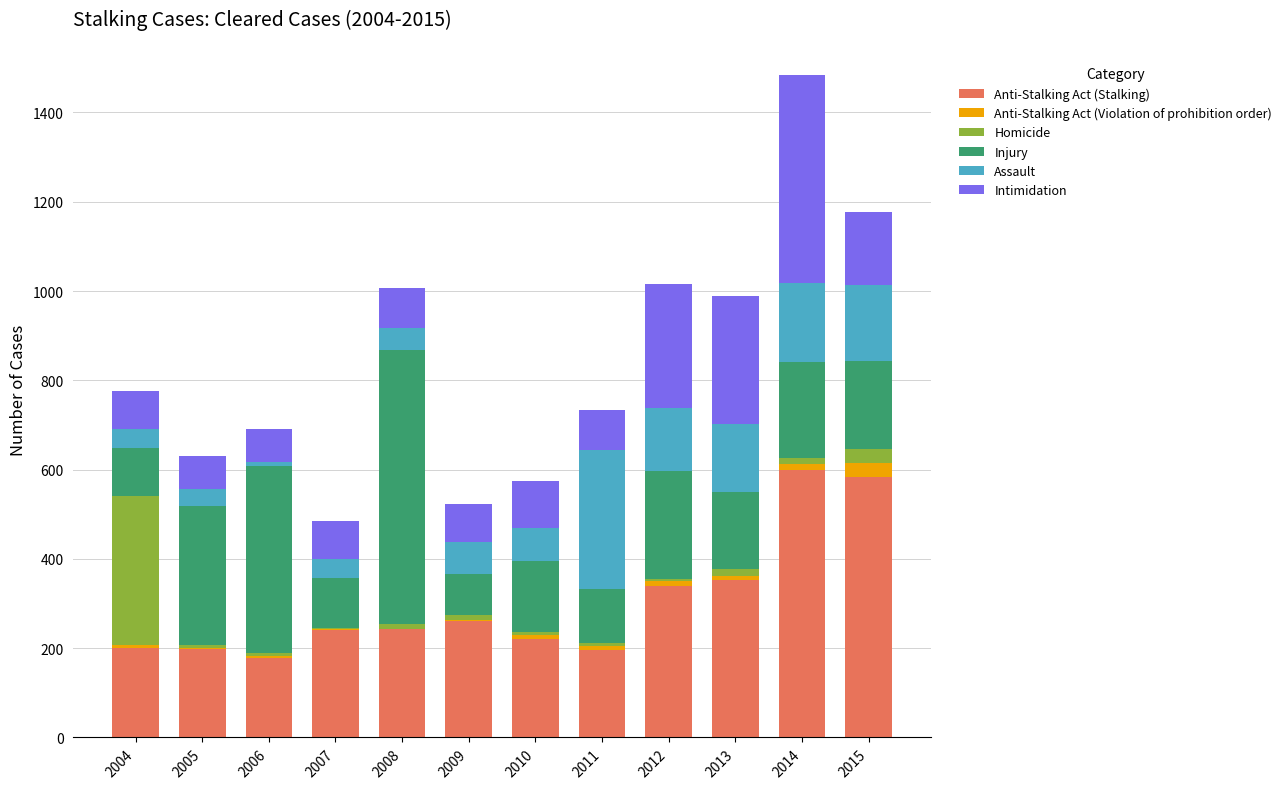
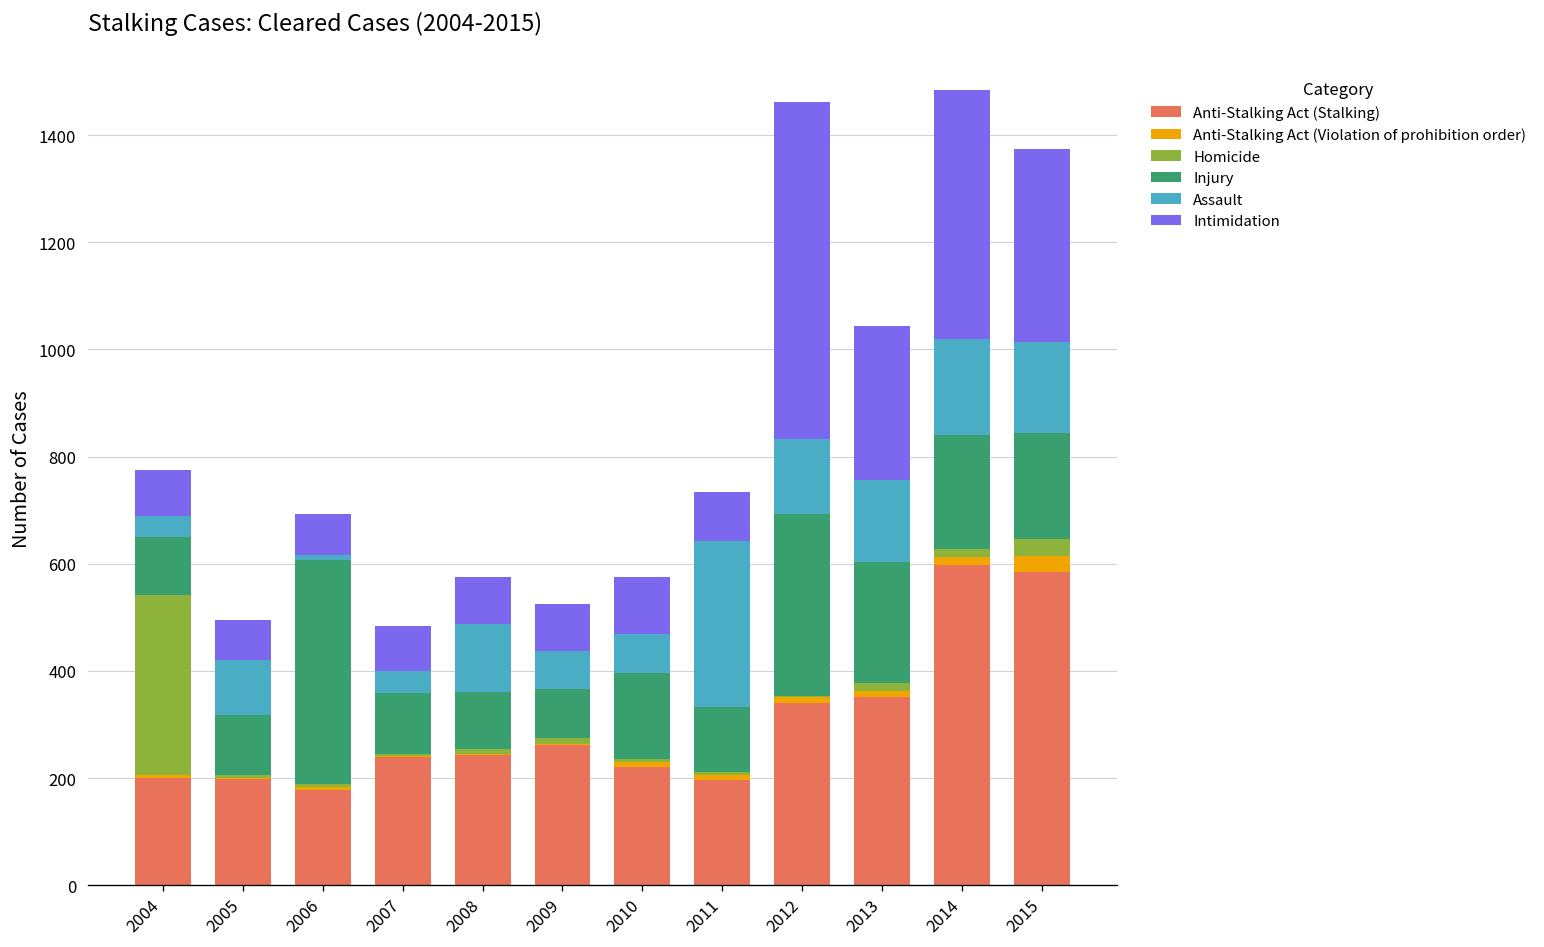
Injury, 2005: 310 -> 110
Assault, 2005: 40 -> 100
Injury, 2008: 610 -> 110
Assault, 2008: 50 -> 130
Injury, 2012: 240 -> 340
Intimidation, 2012: 280 -> 630
Injury, 2013: 170 -> 230
Intimidation, 2015: 170 -> 360
